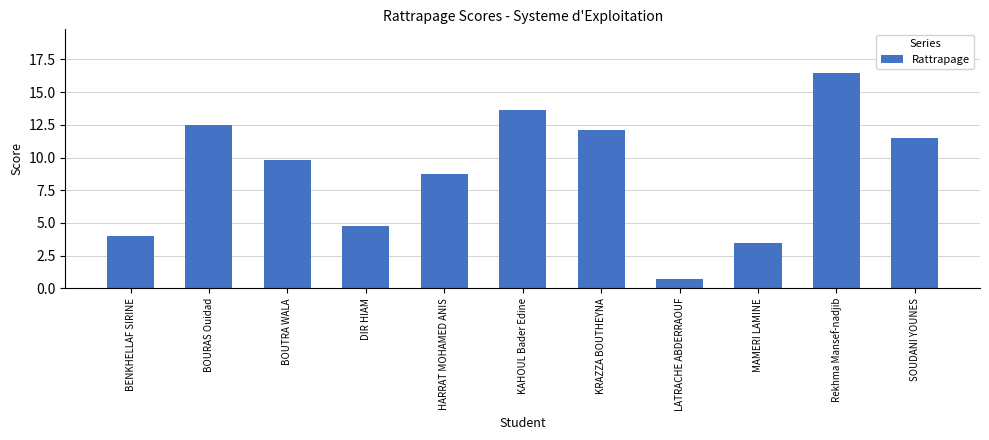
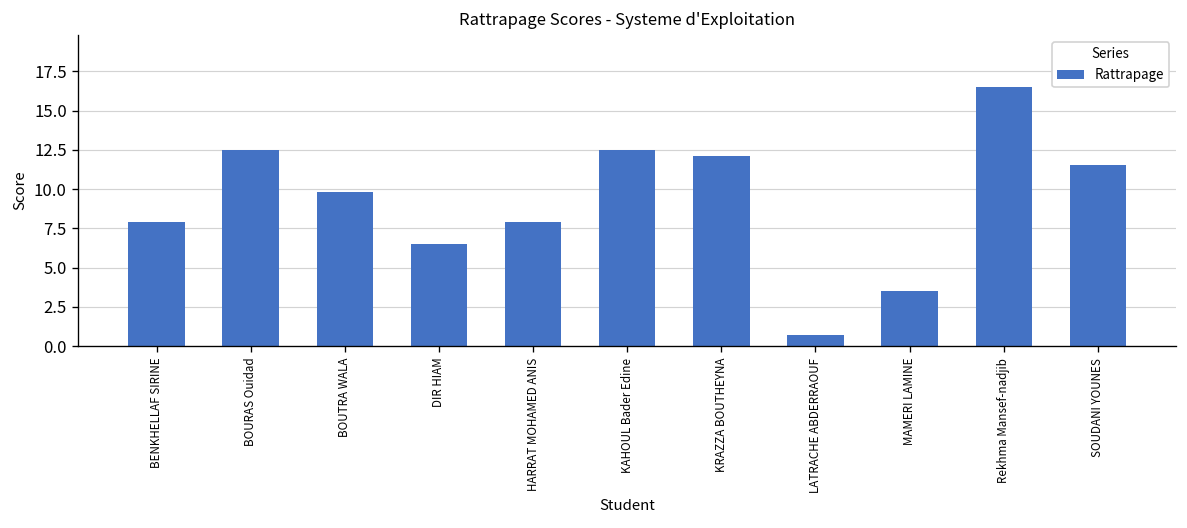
BENKHELLAF SIRINE: 4.0 -> 7.9
DIR HIAM: 4.8 -> 6.5
HARRAT MOHAMED ANIS: 8.8 -> 7.9
KAHOUL Bader Edine: 13.6 -> 12.5
